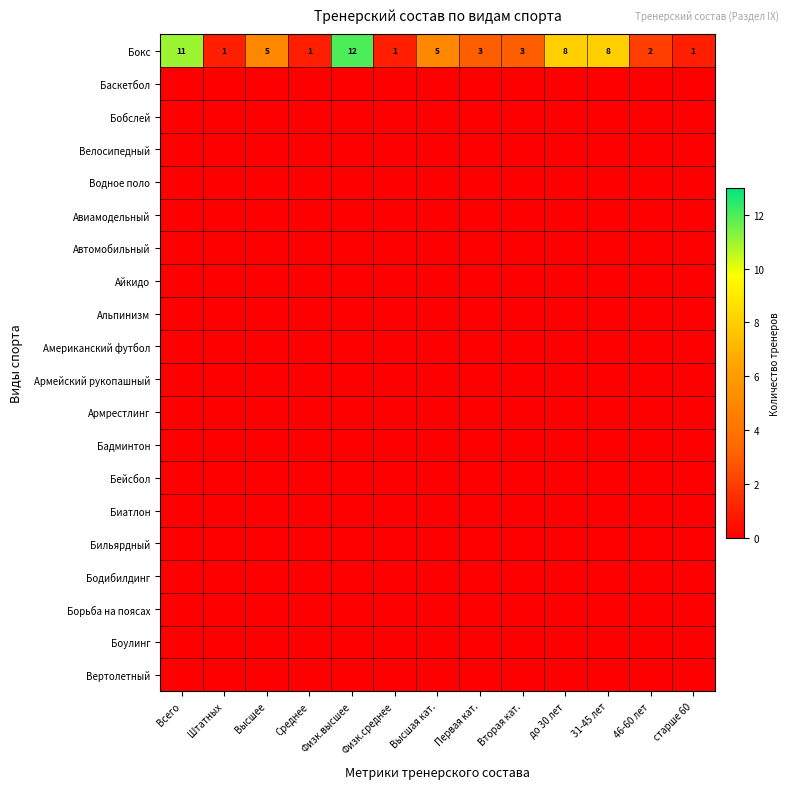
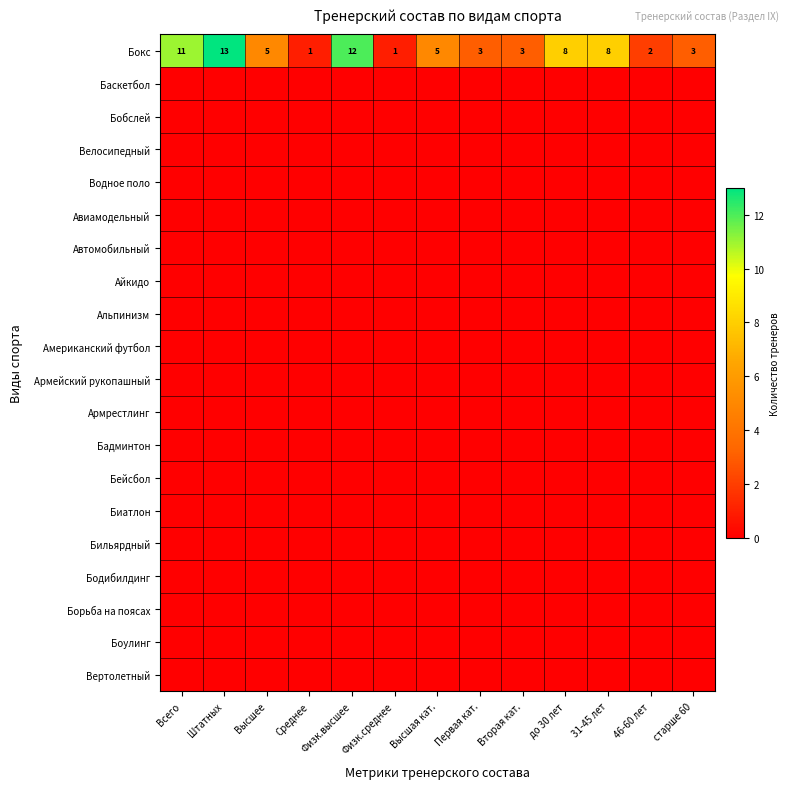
Бокс, Штатных: 1 -> 13
Бокс, старше 60: 1 -> 3
